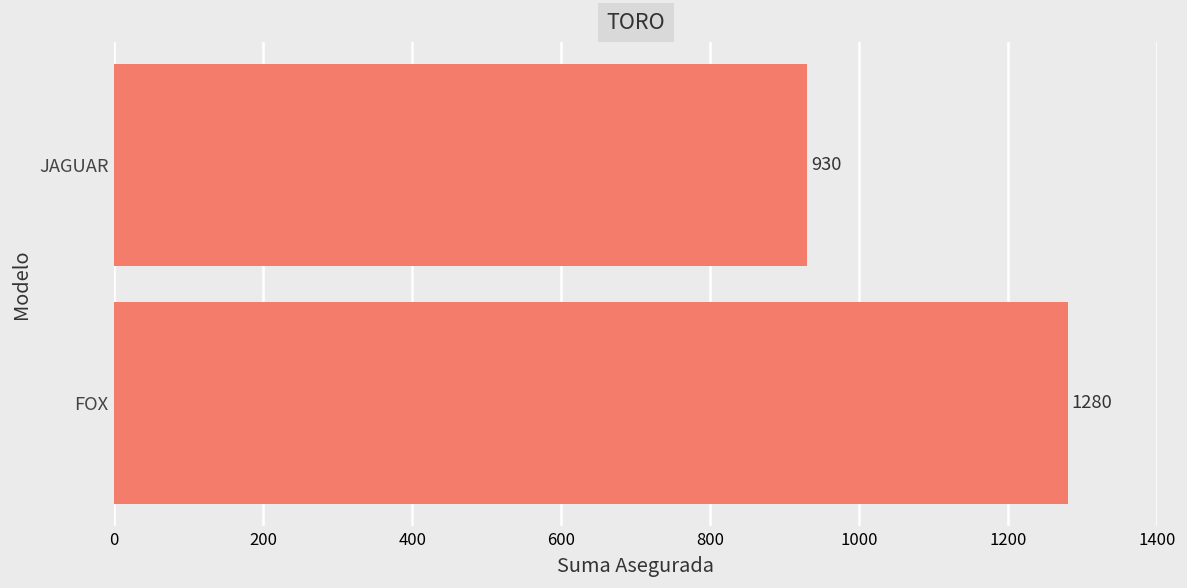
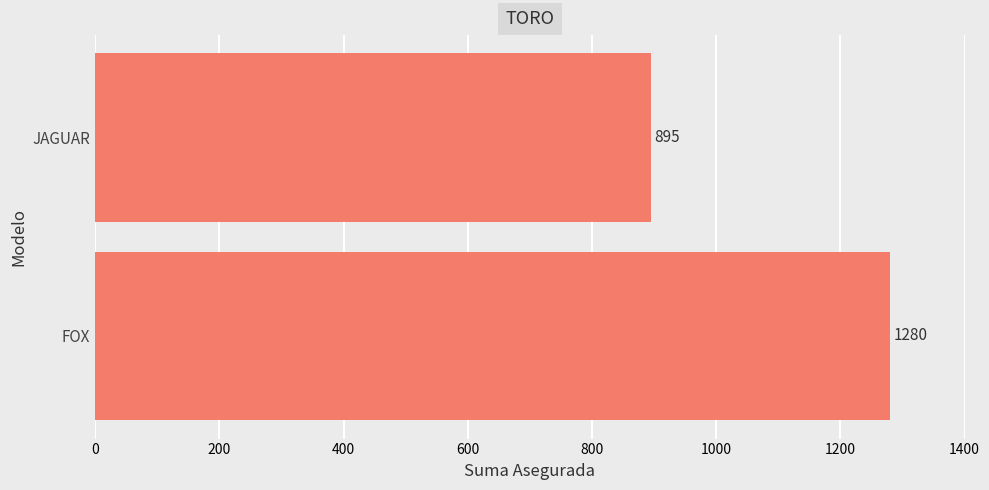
JAGUAR: 930 -> 895
